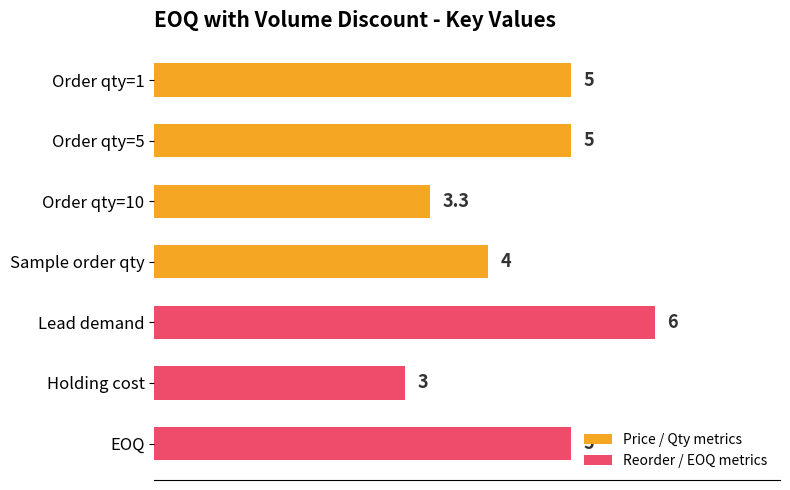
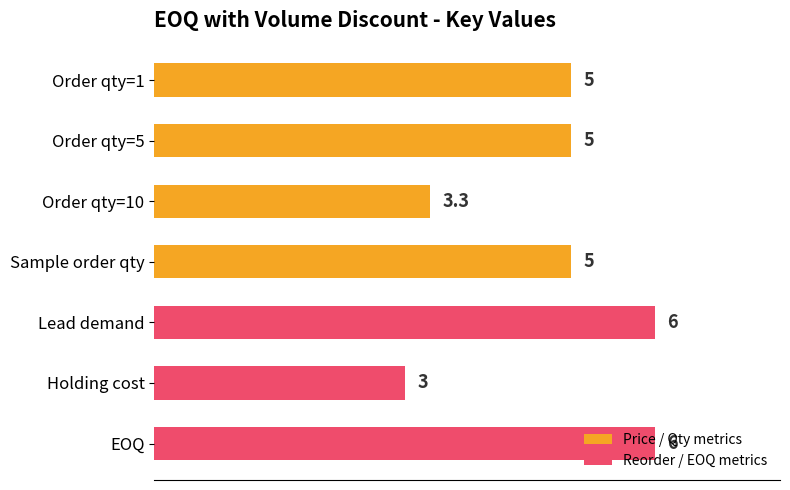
Sample order qty: 4 -> 5
EOQ: 5 -> 6
